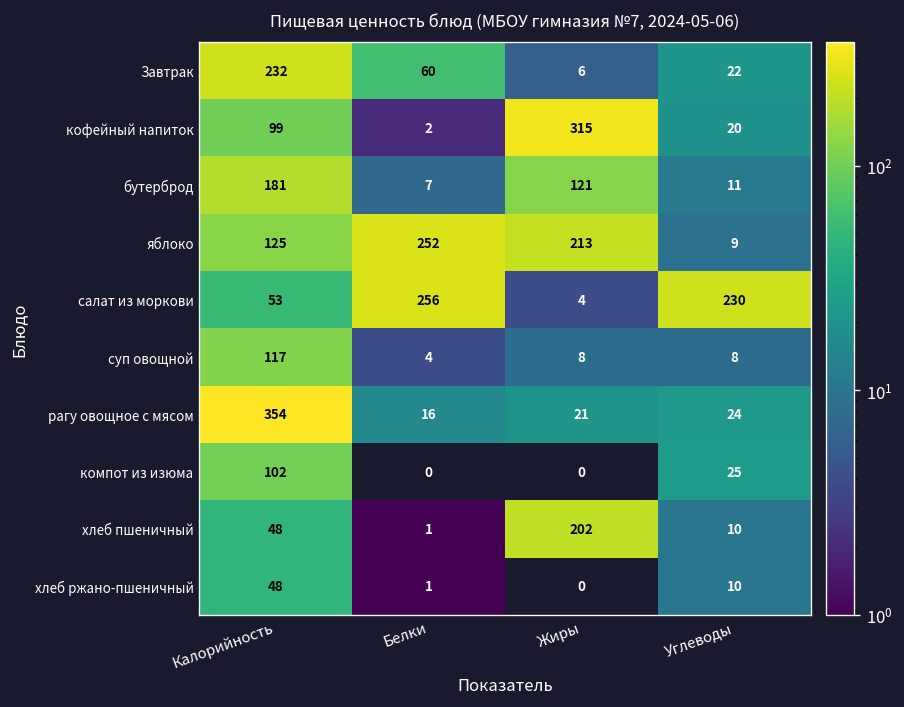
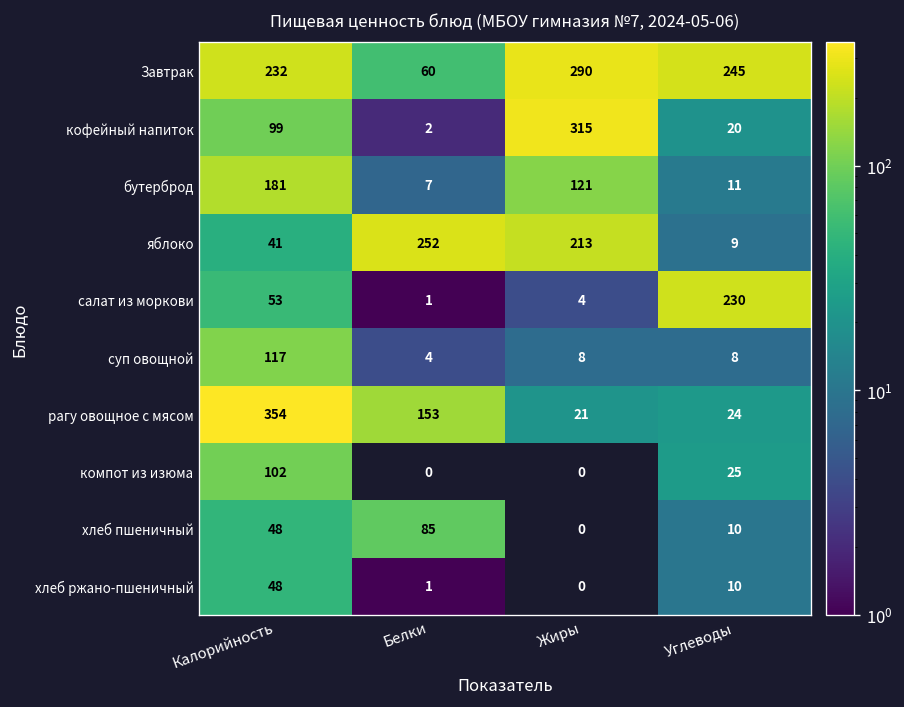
Завтрак, Жиры: 6 -> 290
Завтрак, Углеводы: 22 -> 245
яблоко, Калорийность: 125 -> 41
салат из моркови, Белки: 256 -> 1
рагу овощное с мясом, Белки: 16 -> 153
хлеб пшеничный, Белки: 1 -> 85
хлеб пшеничный, Жиры: 202 -> 0
